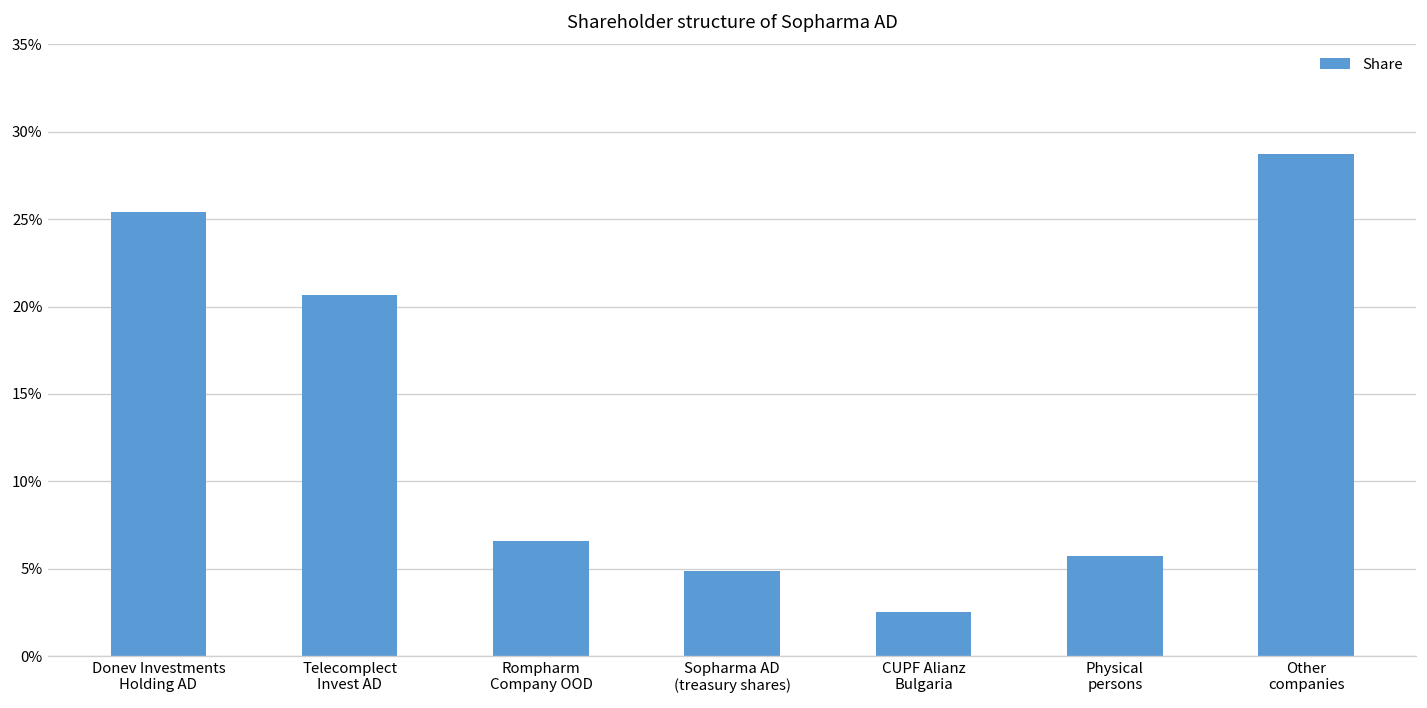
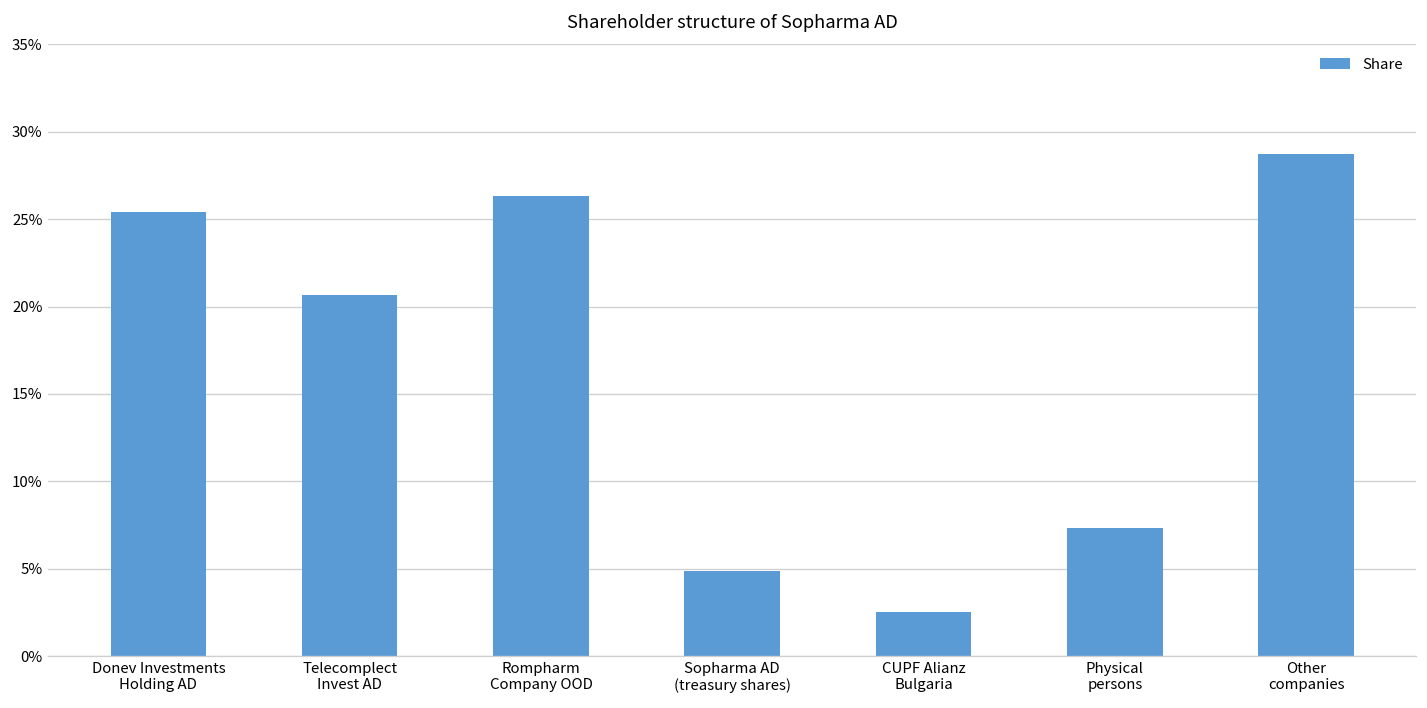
Rompharm Company OOD: 6.6% -> 26.3%
Physical persons: 5.7% -> 7.3%
